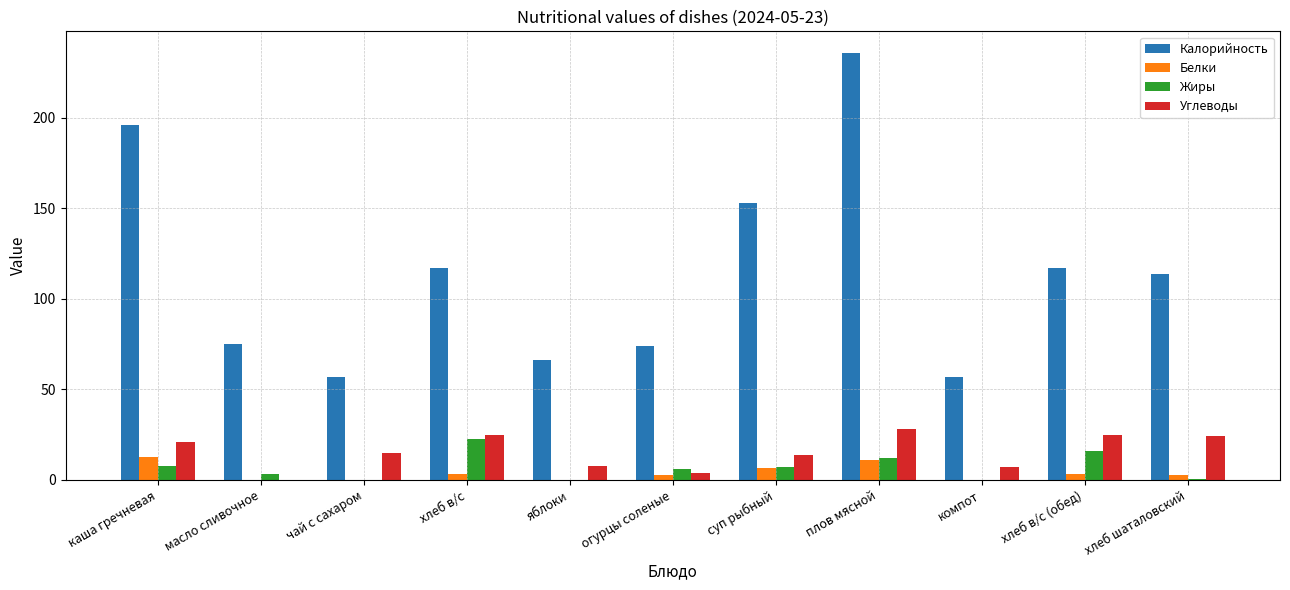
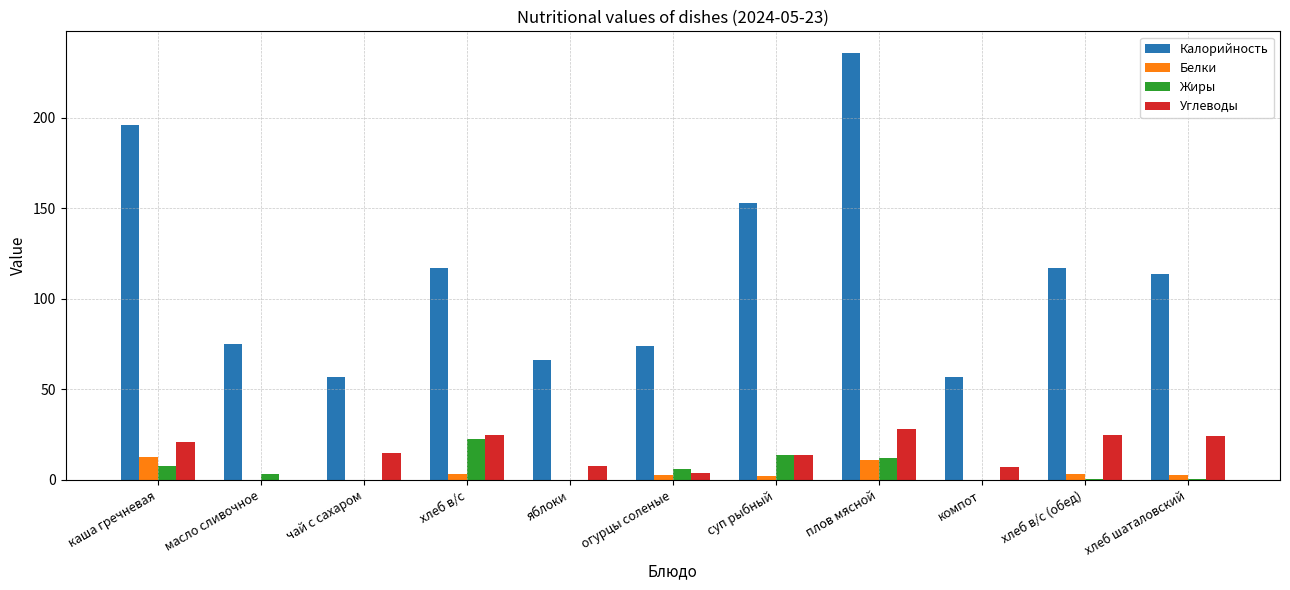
Белки, суп рыбный: 7 -> 2
Жиры, суп рыбный: 7 -> 14
Жиры, хлеб в/с (обед): 16 -> 0
